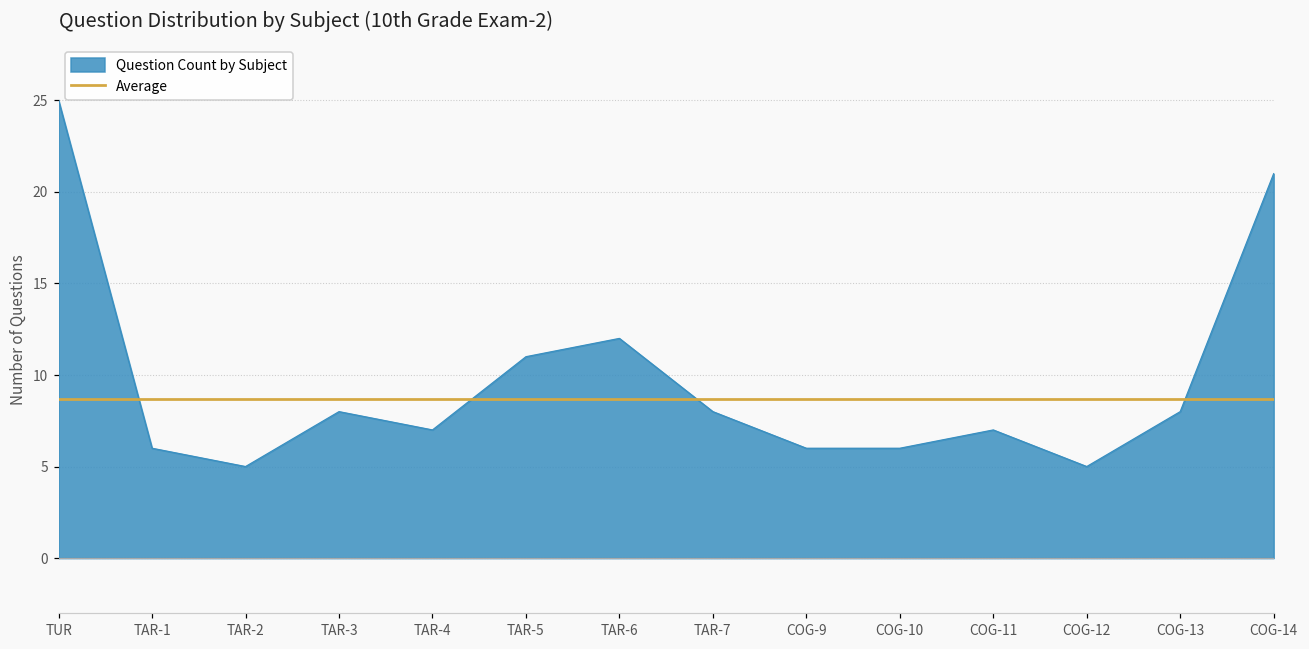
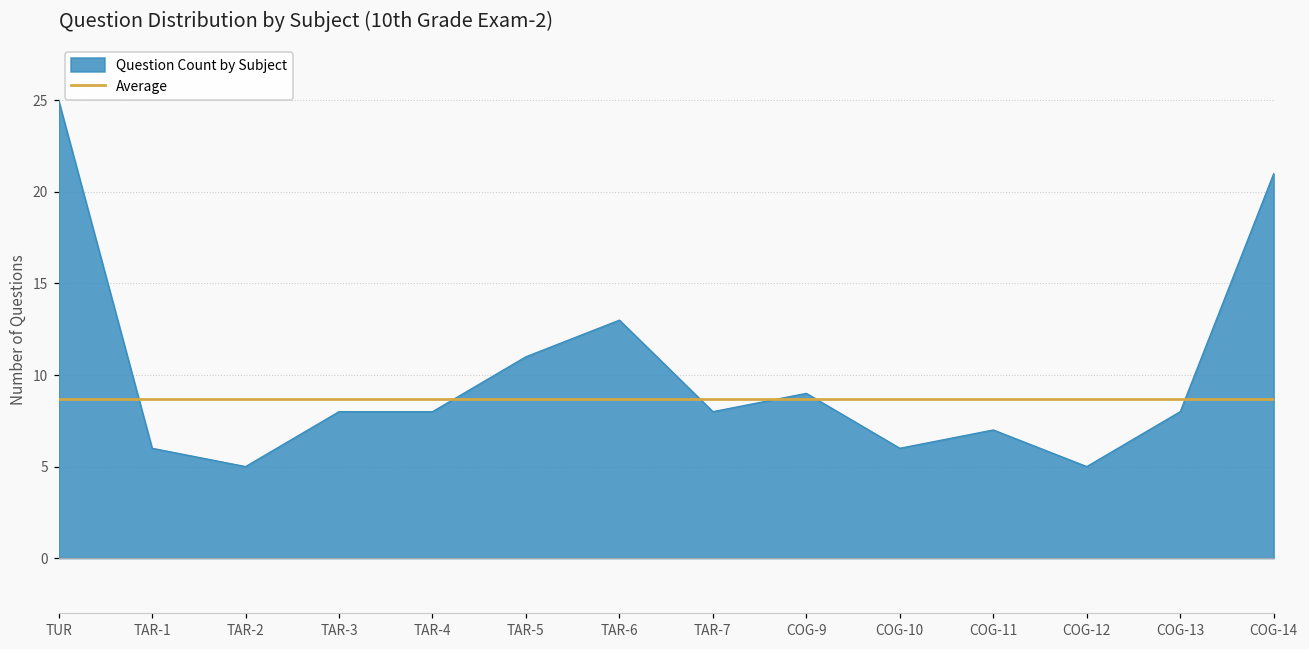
Question Count by Subject, TAR-4: 7 -> 8
Question Count by Subject, TAR-6: 12 -> 13
Question Count by Subject, COG-9: 6 -> 9
